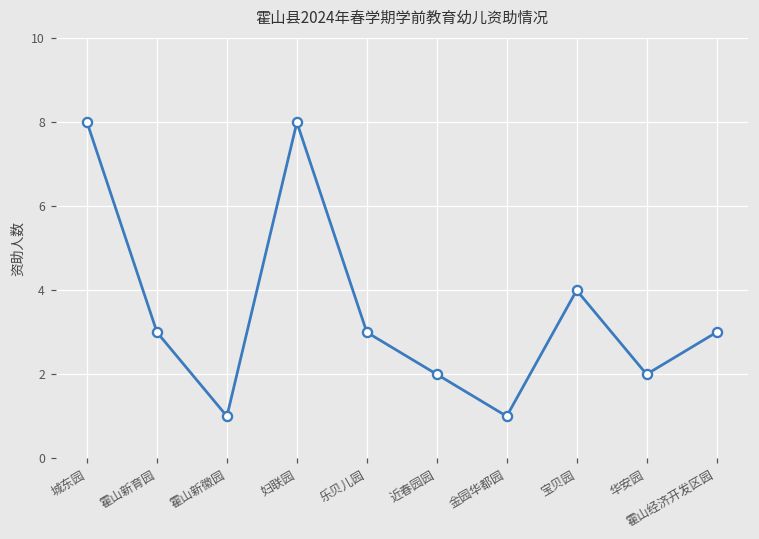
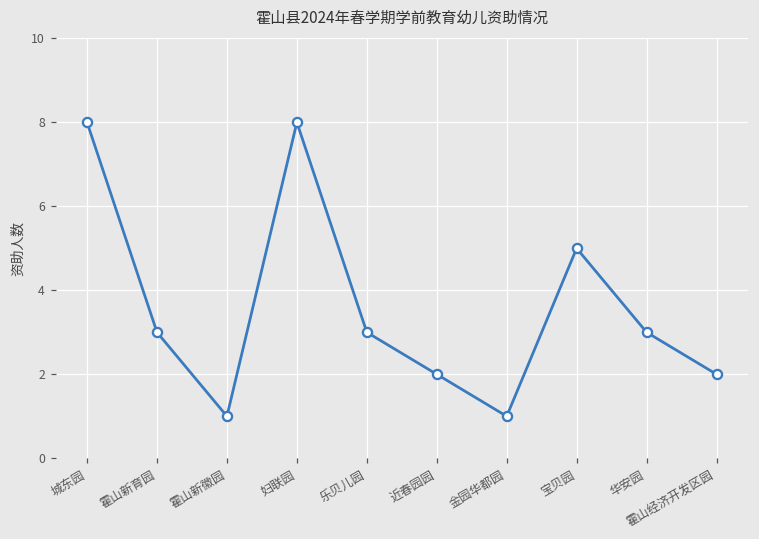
宝贝园: 4 -> 5
华安园: 2 -> 3
霍山经济开发区园: 3 -> 2
